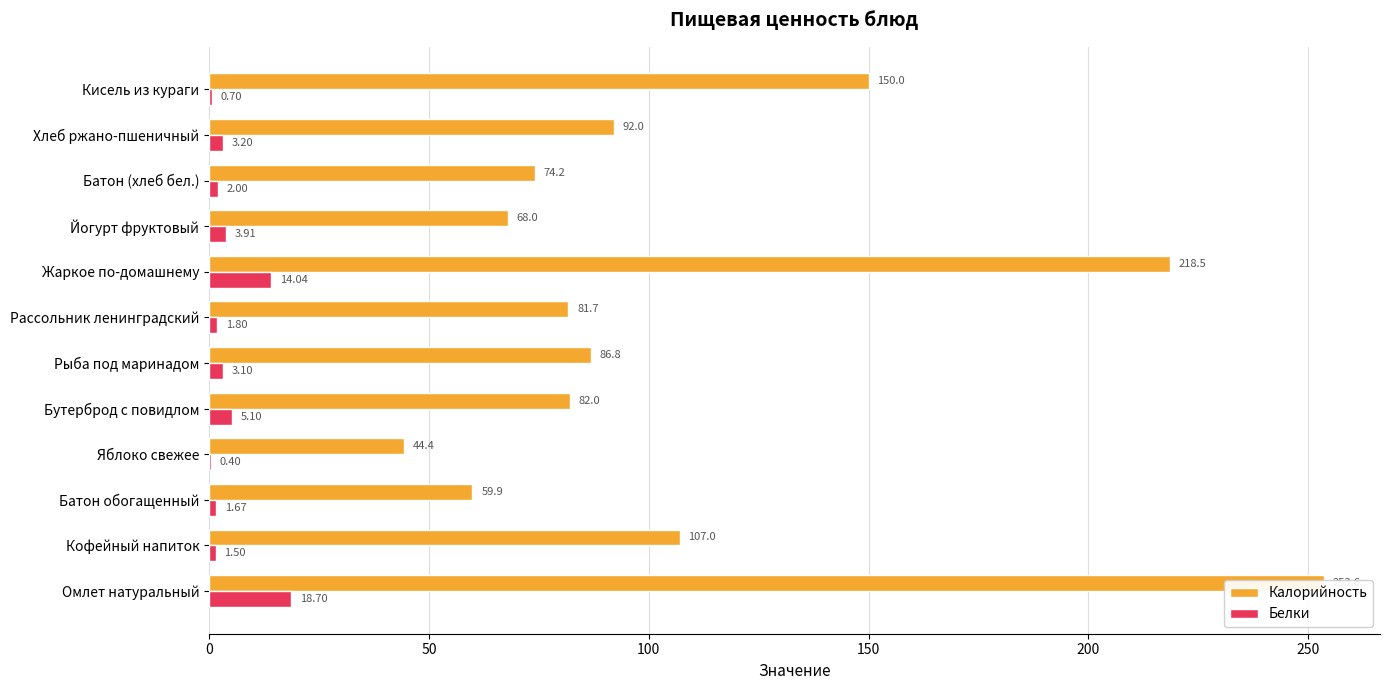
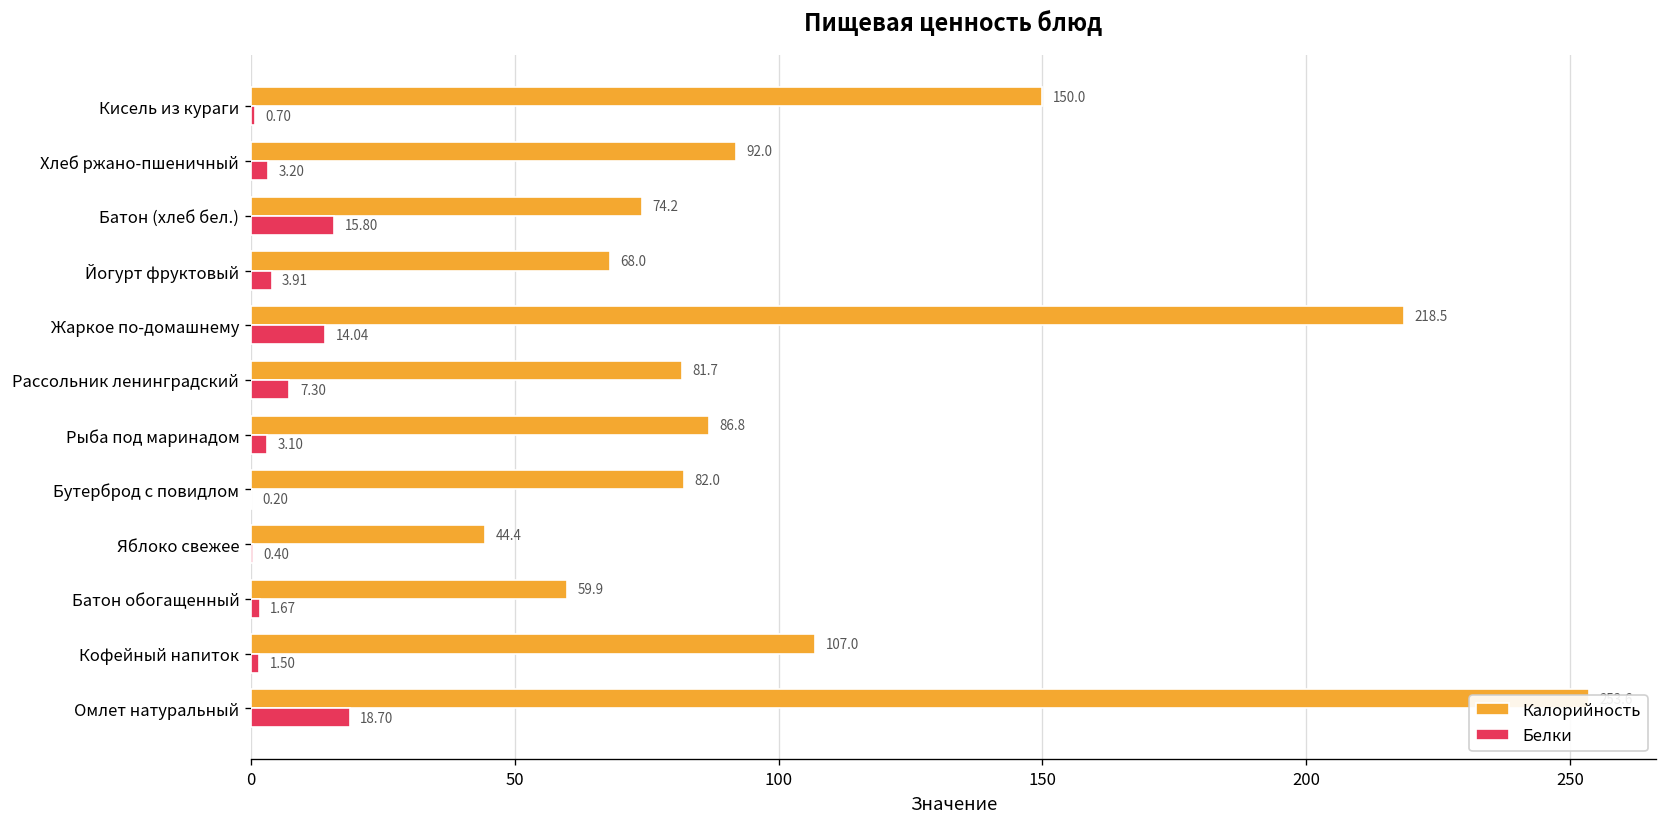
Белки, Батон (хлеб бел.): 2.00 -> 15.80
Белки, Рассольник ленинградский: 1.80 -> 7.30
Белки, Бутерброд с повидлом: 5.10 -> 0.20
